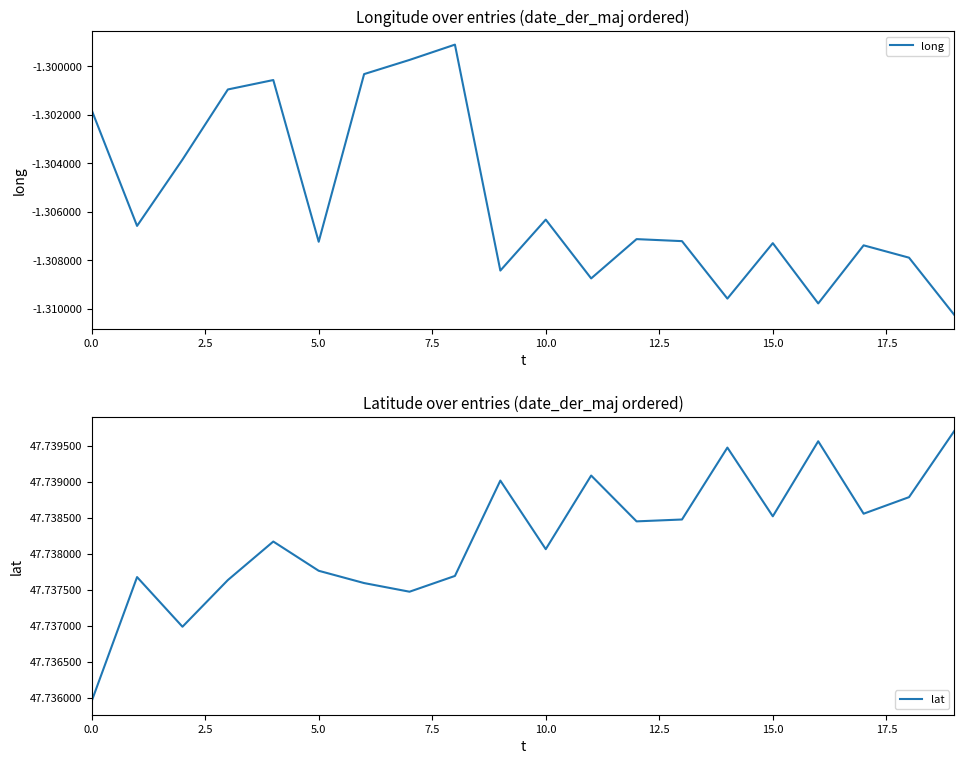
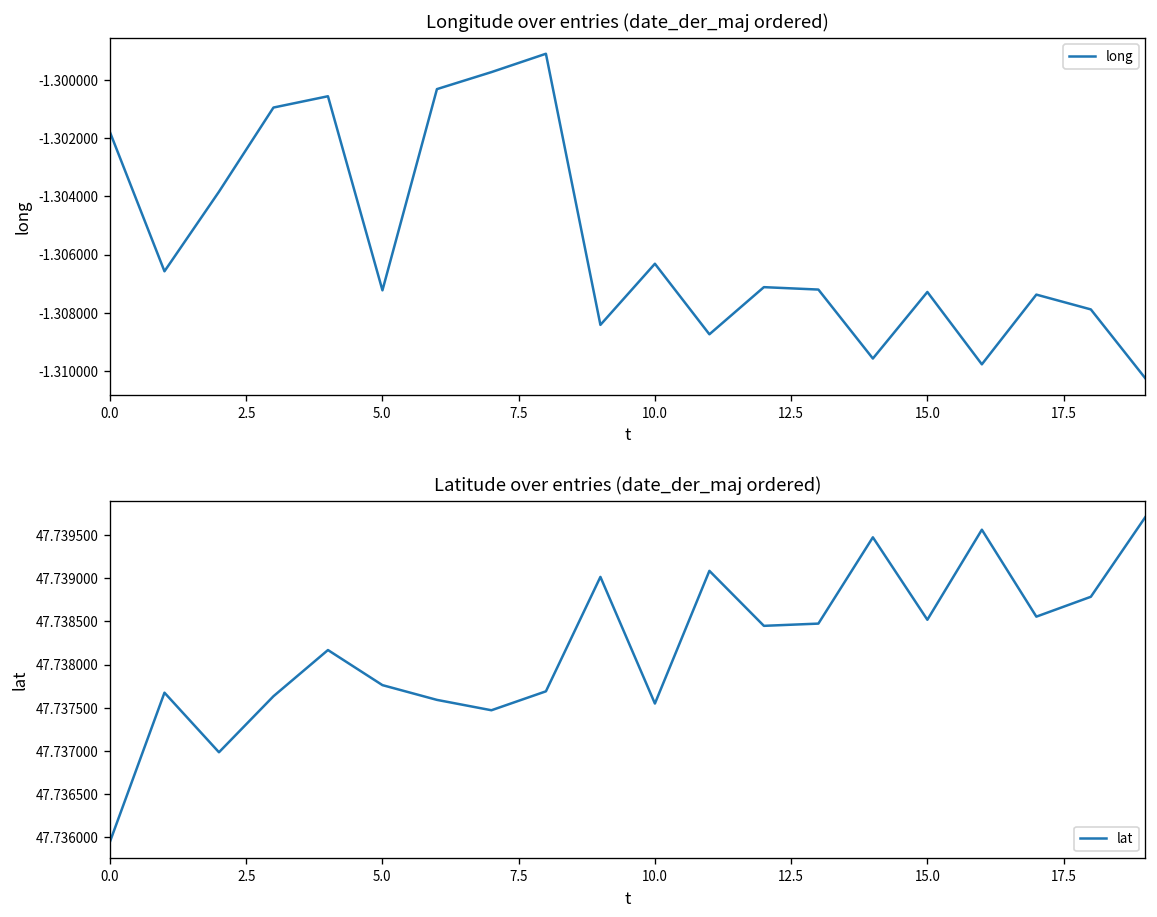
Latitude over entries (date_der_maj ordered), 10.0: 47.7381 -> 47.7375
